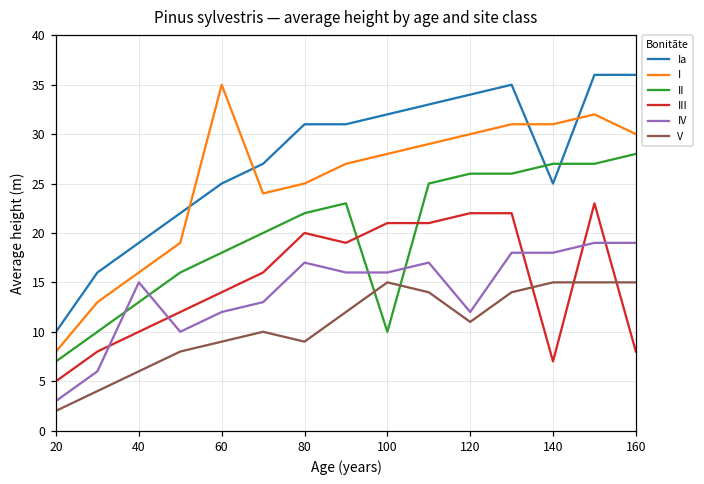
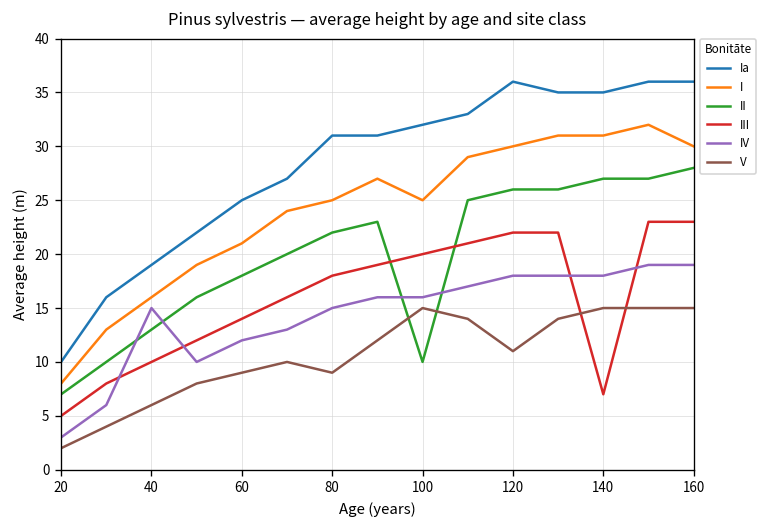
I, 60: 35 -> 21
III, 80: 20 -> 18
IV, 80: 17 -> 15
I, 100: 28 -> 25
III, 100: 21 -> 20
Ia, 120: 34 -> 36
IV, 120: 12 -> 18
Ia, 140: 25 -> 35
III, 160: 8 -> 23
